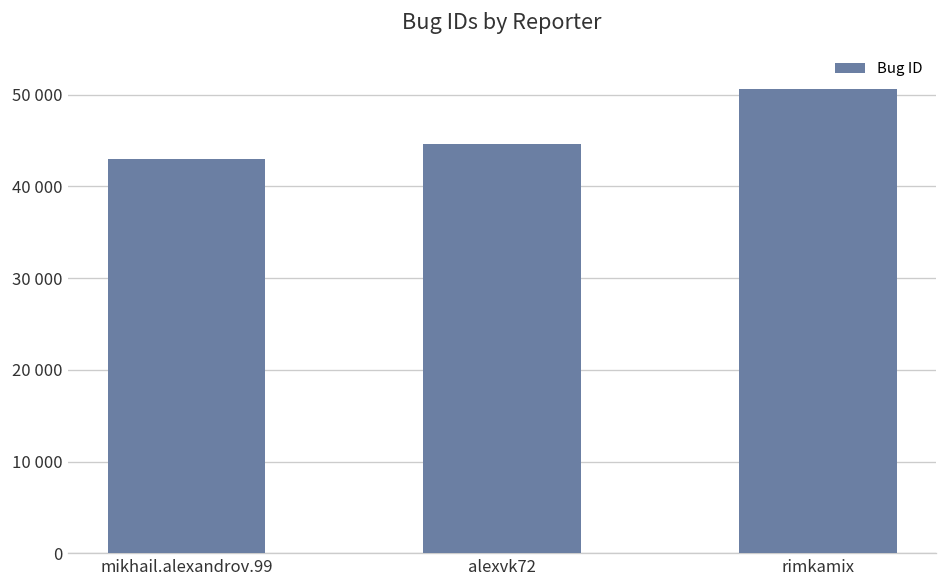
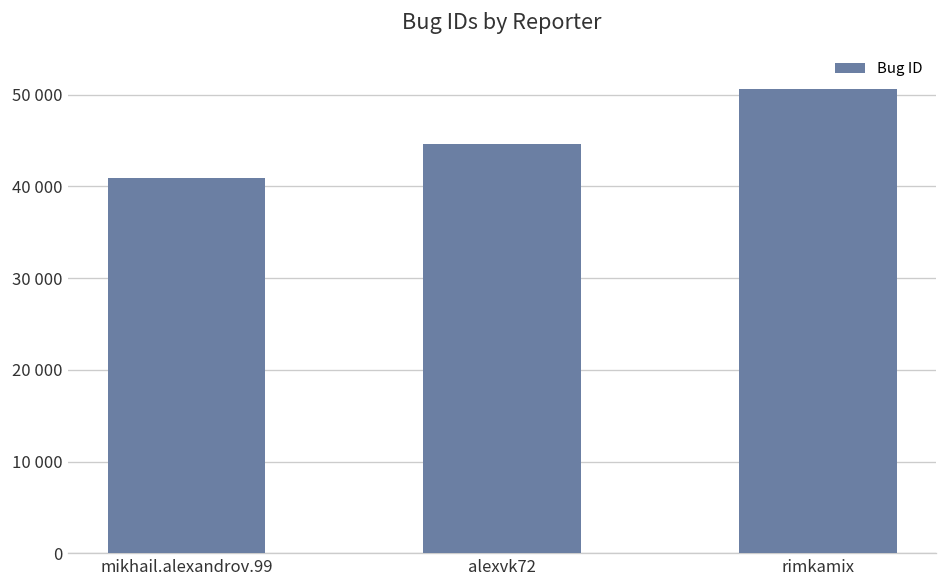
mikhail.alexandrov.99: 43000 -> 41000
